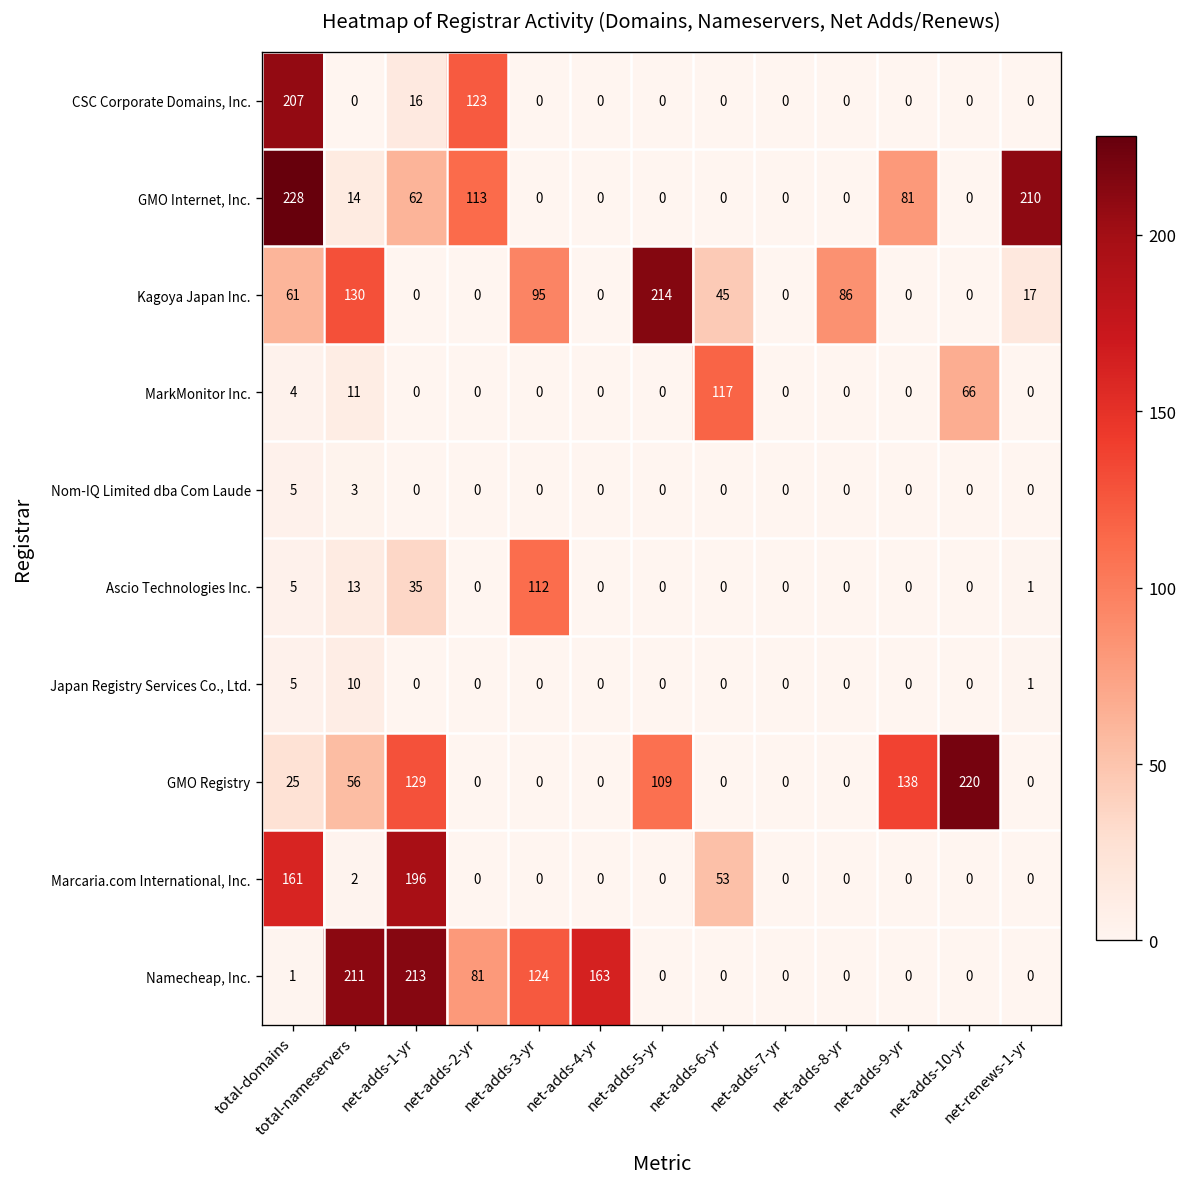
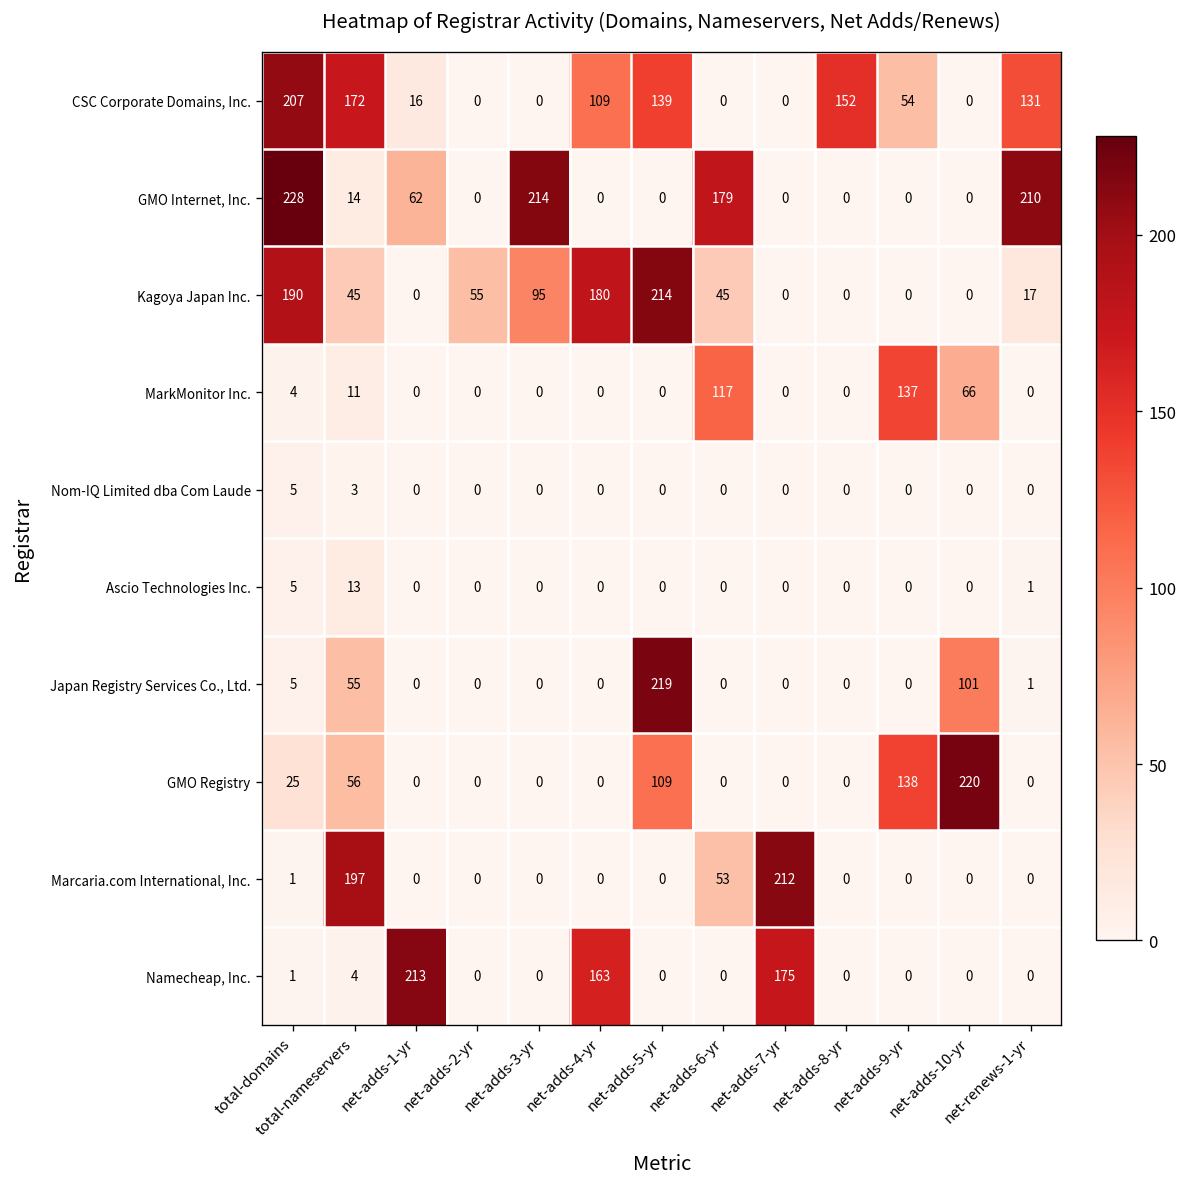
CSC Corporate Domains, Inc., total-nameservers: 0 -> 172
CSC Corporate Domains, Inc., net-adds-2-yr: 123 -> 0
CSC Corporate Domains, Inc., net-adds-4-yr: 0 -> 109
CSC Corporate Domains, Inc., net-adds-5-yr: 0 -> 139
CSC Corporate Domains, Inc., net-adds-8-yr: 0 -> 152
CSC Corporate Domains, Inc., net-adds-9-yr: 0 -> 54
CSC Corporate Domains, Inc., net-renews-1-yr: 0 -> 131
GMO Internet, Inc., net-adds-2-yr: 113 -> 0
GMO Internet, Inc., net-adds-3-yr: 0 -> 214
GMO Internet, Inc., net-adds-6-yr: 0 -> 179
GMO Internet, Inc., net-adds-9-yr: 81 -> 0
Kagoya Japan Inc., total-domains: 61 -> 190
Kagoya Japan Inc., total-nameservers: 130 -> 45
Kagoya Japan Inc., net-adds-2-yr: 0 -> 55
Kagoya Japan Inc., net-adds-4-yr: 0 -> 180
Kagoya Japan Inc., net-adds-8-yr: 86 -> 0
MarkMonitor Inc., net-adds-9-yr: 0 -> 137
Ascio Technologies Inc., net-adds-1-yr: 35 -> 0
Ascio Technologies Inc., net-adds-3-yr: 112 -> 0
Japan Registry Services Co., Ltd., total-nameservers: 10 -> 55
Japan Registry Services Co., Ltd., net-adds-5-yr: 0 -> 219
Japan Registry Services Co., Ltd., net-adds-10-yr: 0 -> 101
GMO Registry, net-adds-1-yr: 129 -> 0
Marcaria.com International, Inc., total-domains: 161 -> 1
Marcaria.com International, Inc., total-nameservers: 2 -> 197
Marcaria.com International, Inc., net-adds-1-yr: 196 -> 0
Marcaria.com International, Inc., net-adds-7-yr: 0 -> 212
Namecheap, Inc., total-nameservers: 211 -> 4
Namecheap, Inc., net-adds-2-yr: 81 -> 0
Namecheap, Inc., net-adds-3-yr: 124 -> 0
Namecheap, Inc., net-adds-7-yr: 0 -> 175
